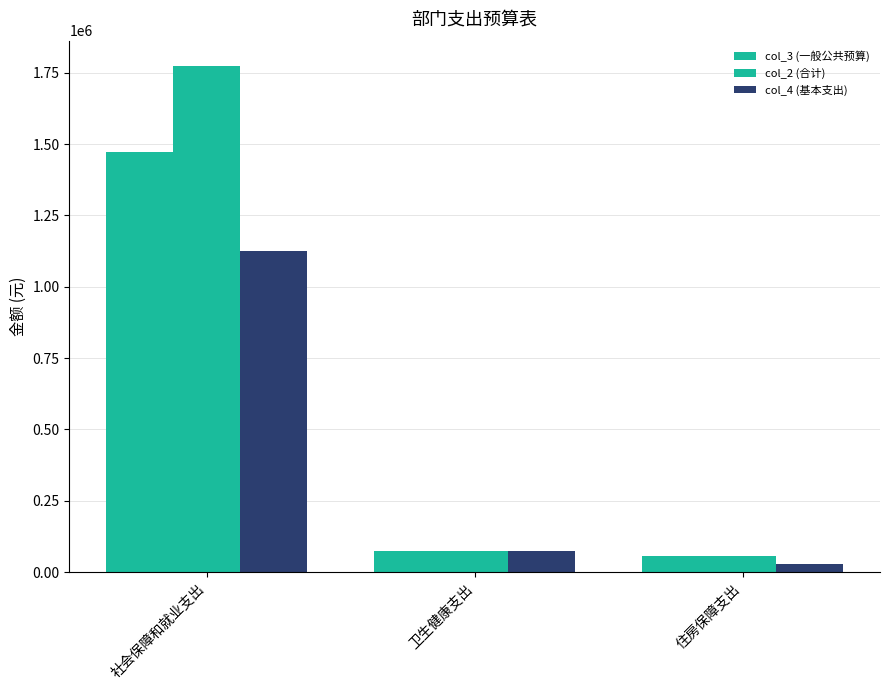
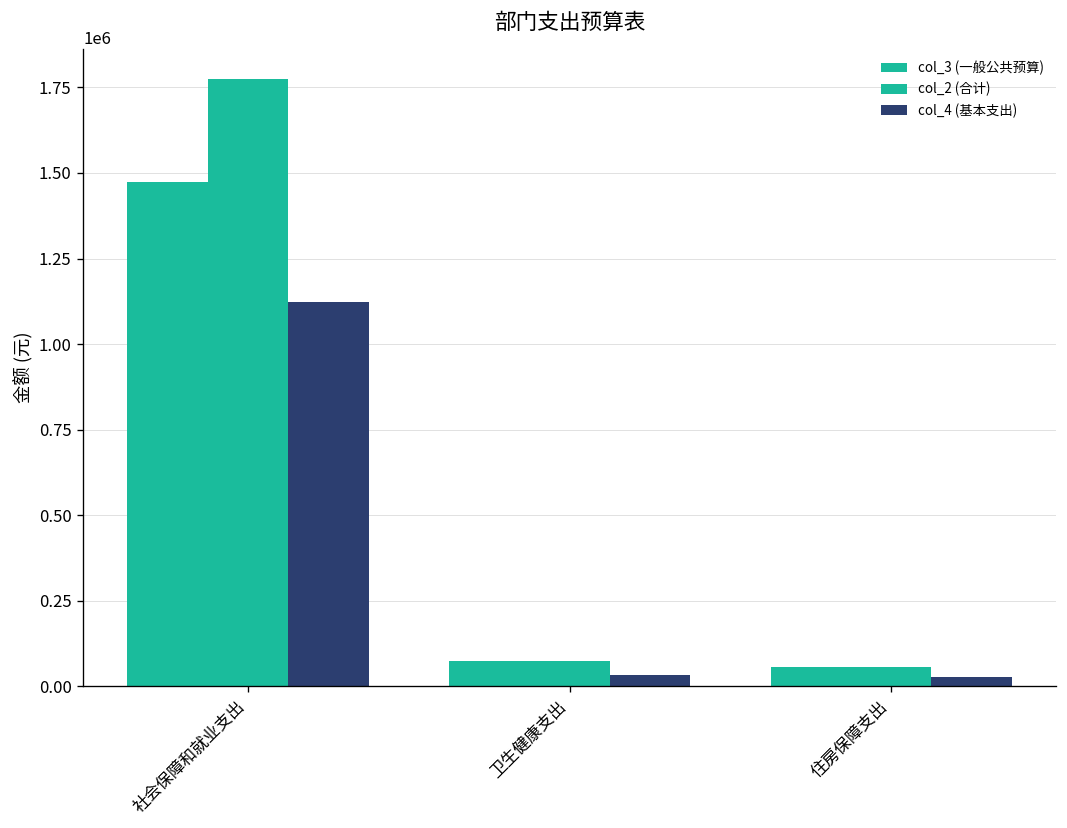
col_4 (基本支出), 卫生健康支出: 70000 -> 30000
